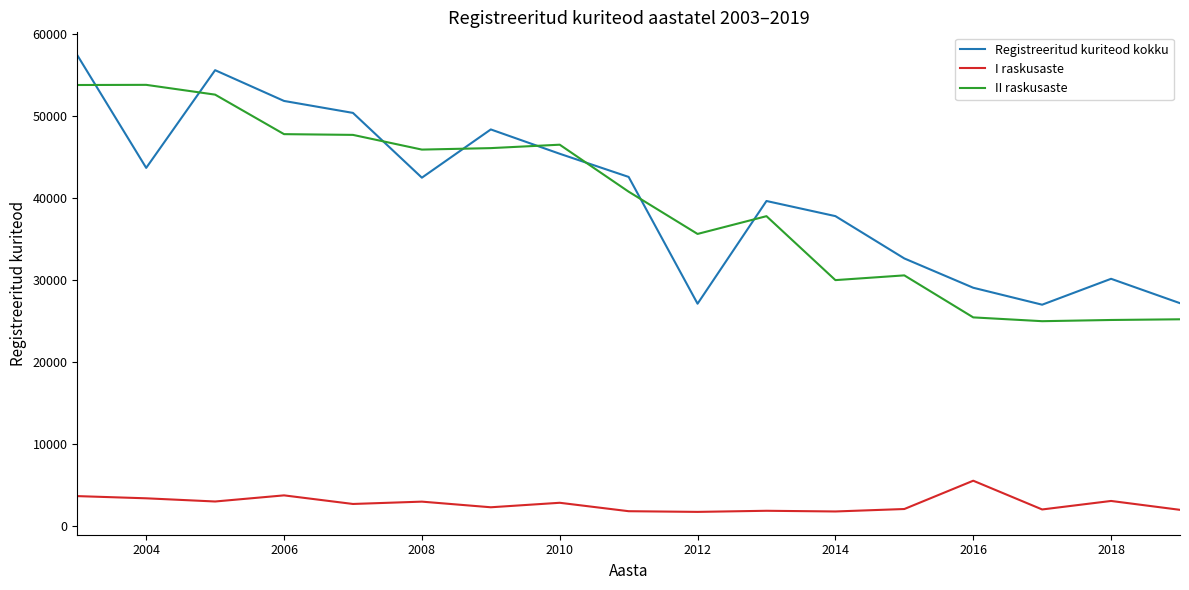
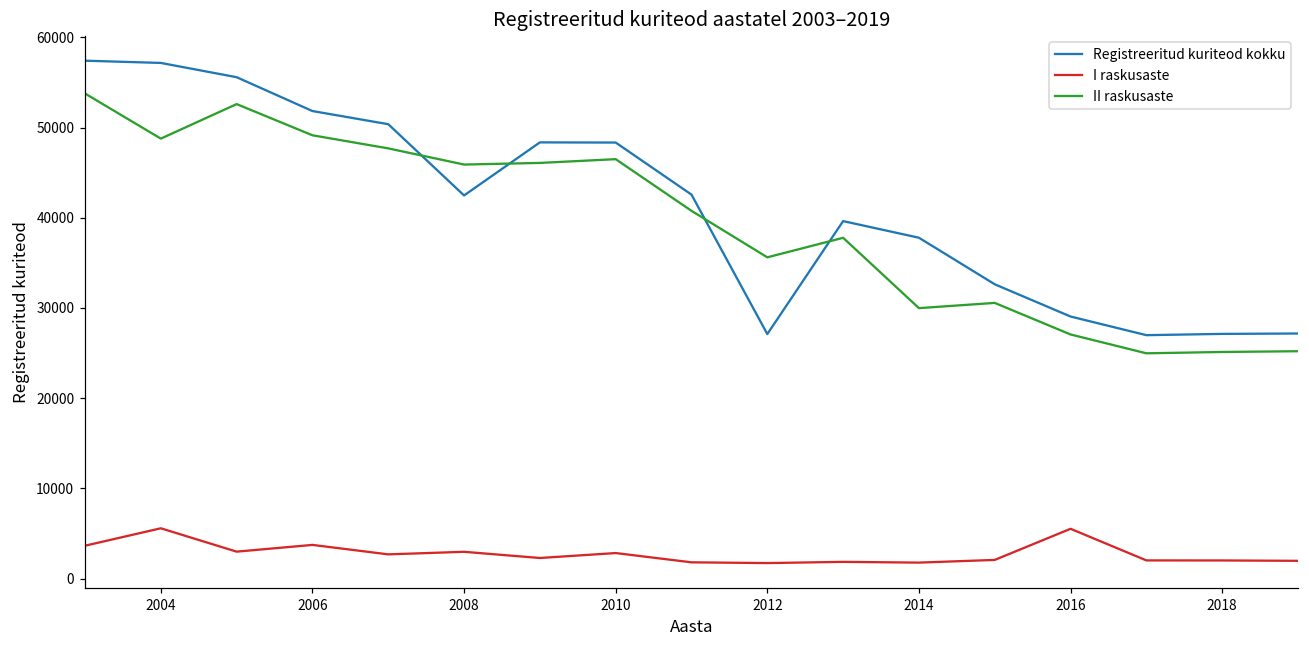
Registreeritud kuriteod kokku, 2004: 44000 -> 57000
I raskusaste, 2004: 3000 -> 6000
II raskusaste, 2004: 54000 -> 49000
II raskusaste, 2006: 48000 -> 49000
Registreeritud kuriteod kokku, 2010: 45000 -> 48000
II raskusaste, 2016: 25000 -> 27000
Registreeritud kuriteod kokku, 2018: 30000 -> 27000
I raskusaste, 2018: 3000 -> 2000
